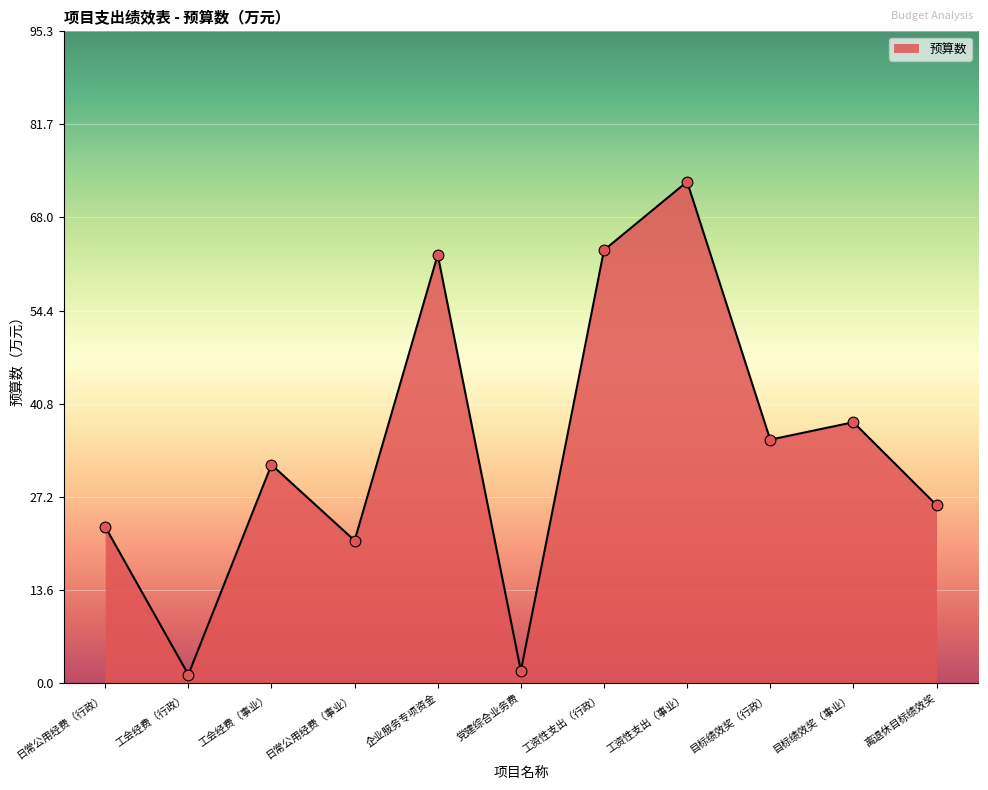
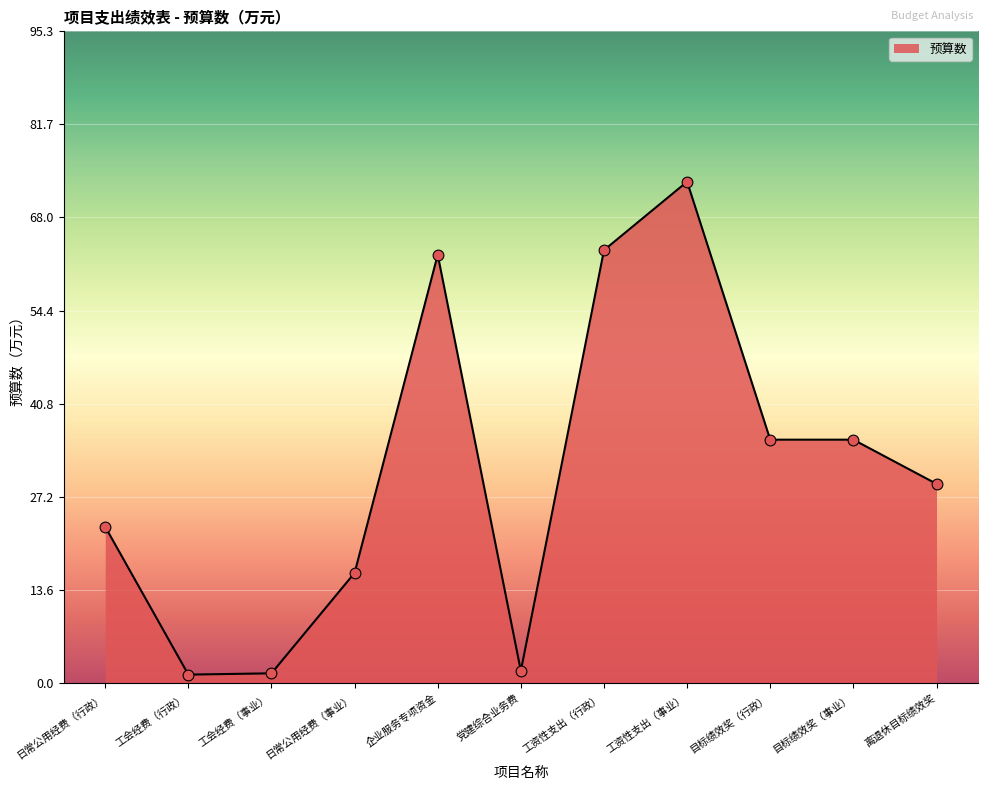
工会经费（事业）: 32 -> 1
日常公用经费（事业）: 21 -> 16
目标绩效奖（事业）: 38 -> 36
离退休目标绩效奖: 26 -> 29
